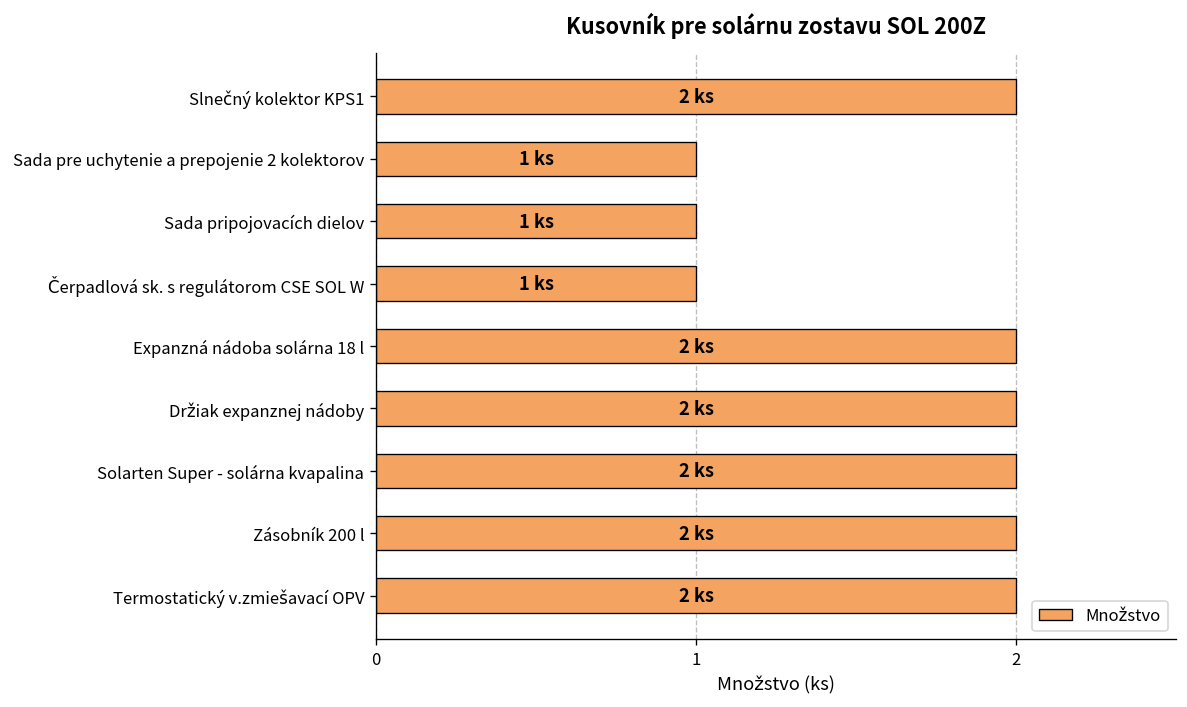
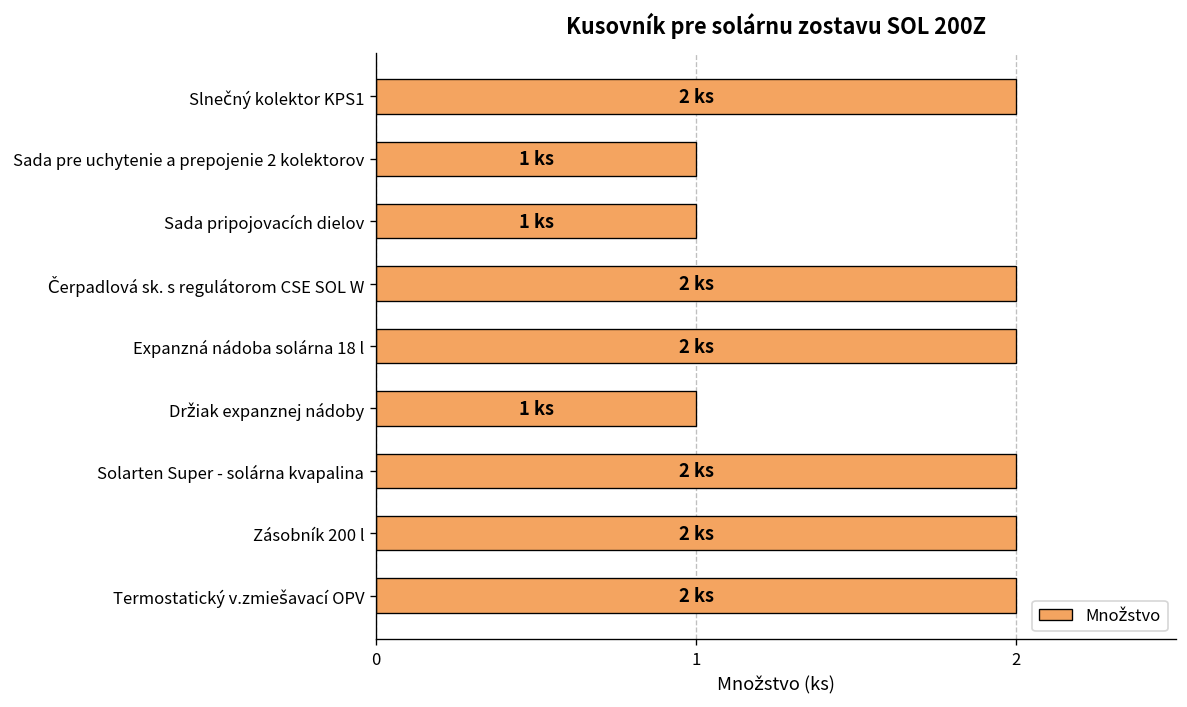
Čerpadlová sk. s regulátorom CSE SOL W: 1 -> 2
Držiak expanznej nádoby: 2 -> 1
